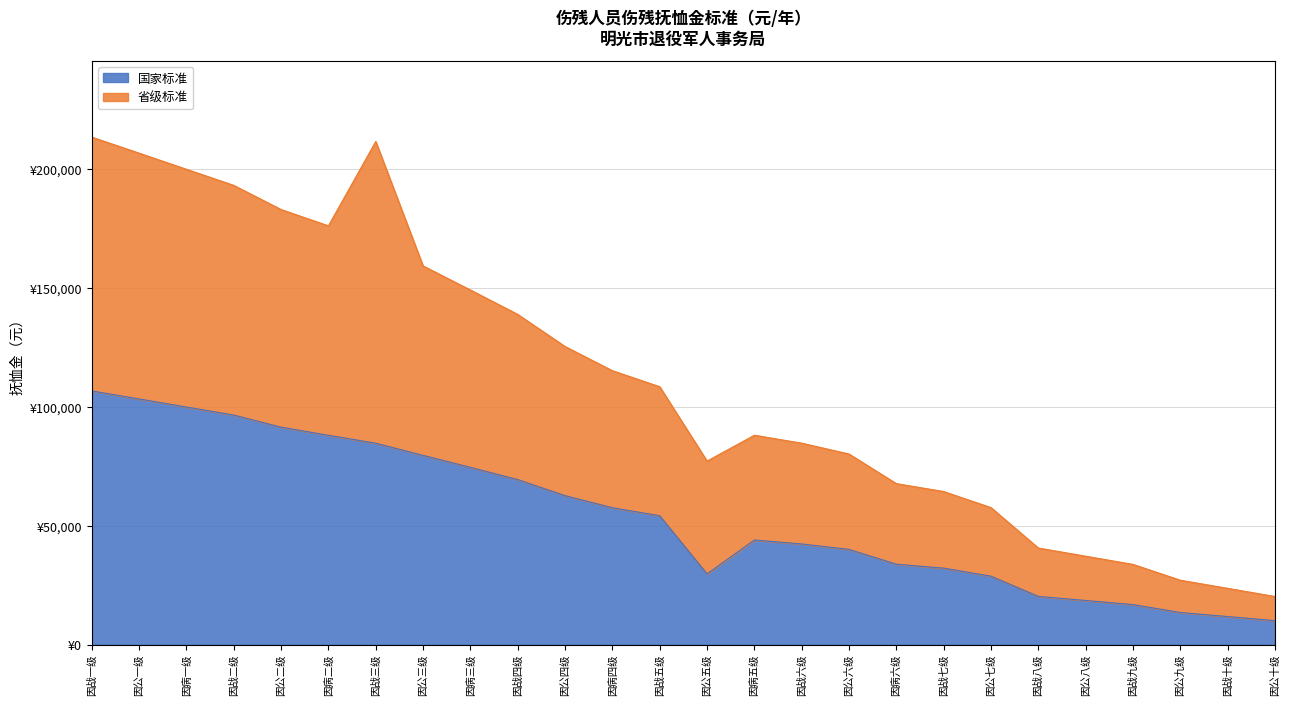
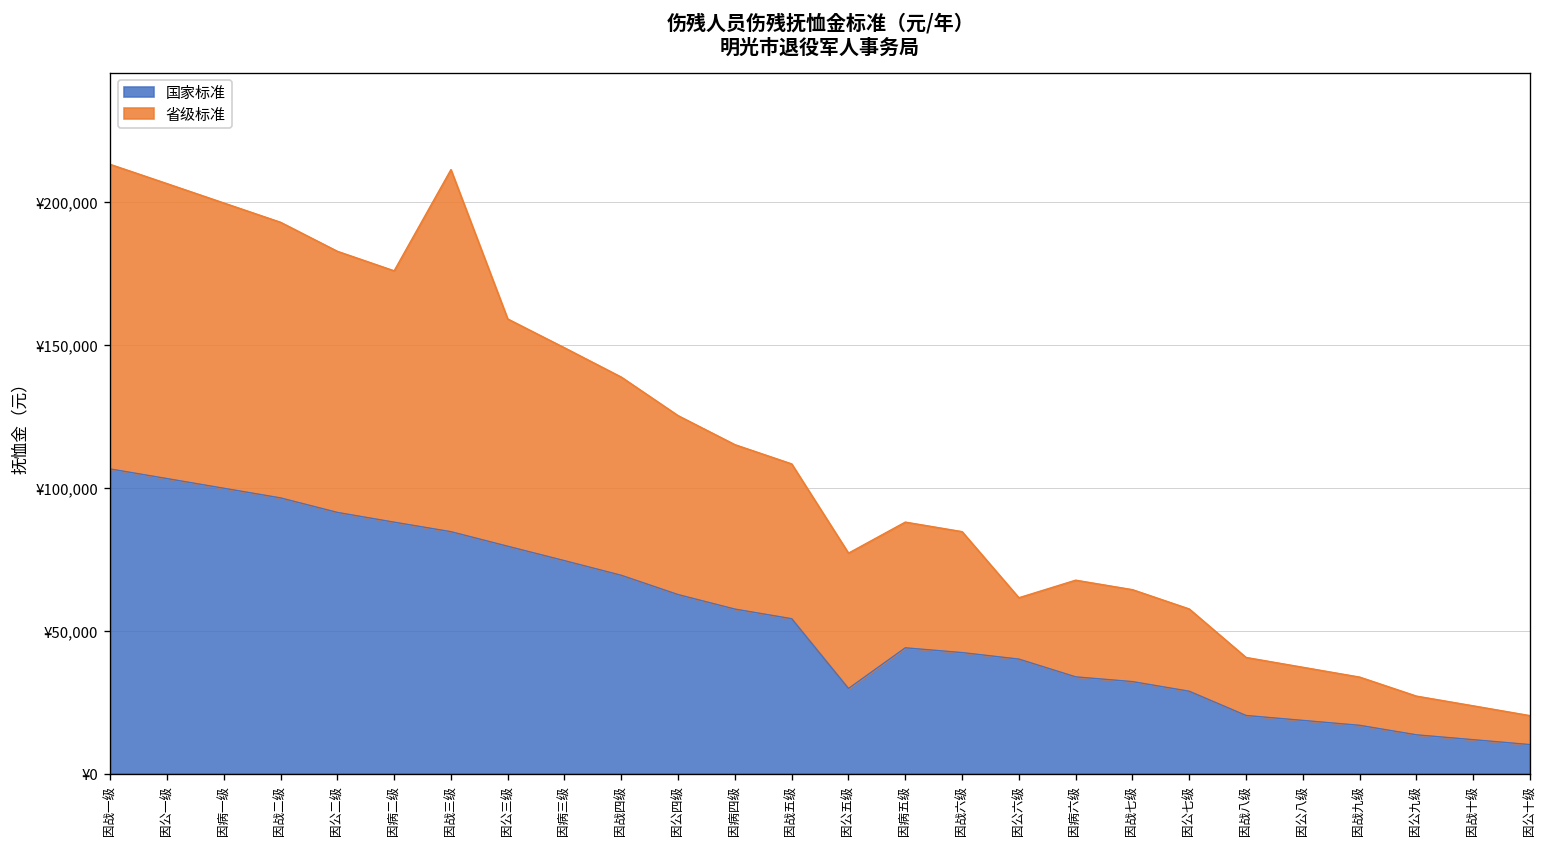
省级标准, 因公六级: ¥40,000 -> ¥21,000
